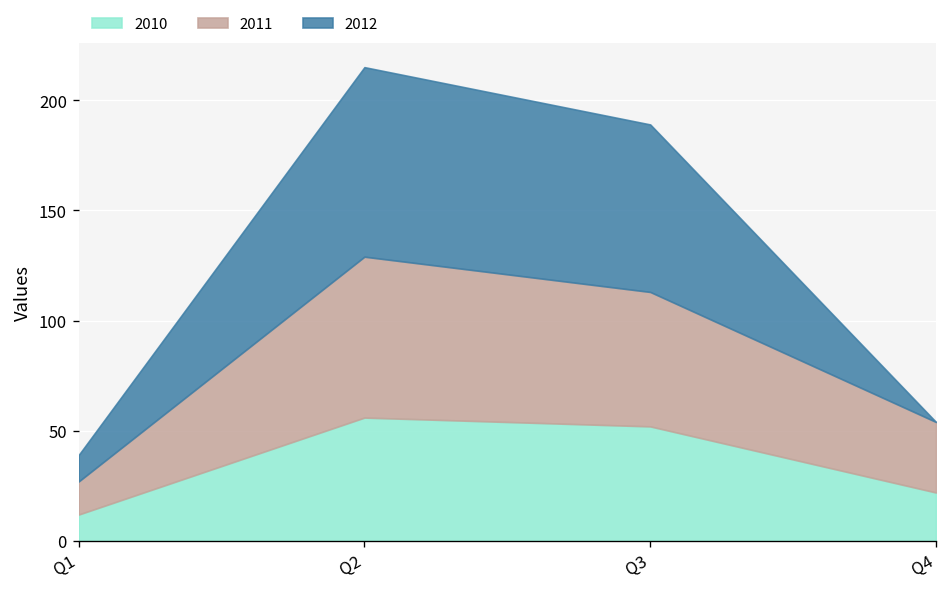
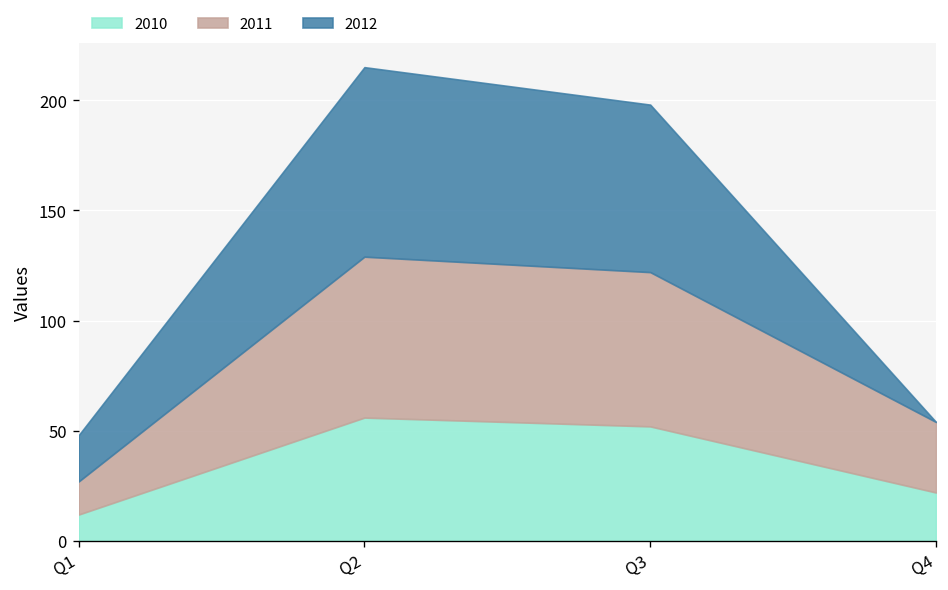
2012, Q1: 12 -> 21
2011, Q3: 61 -> 70
